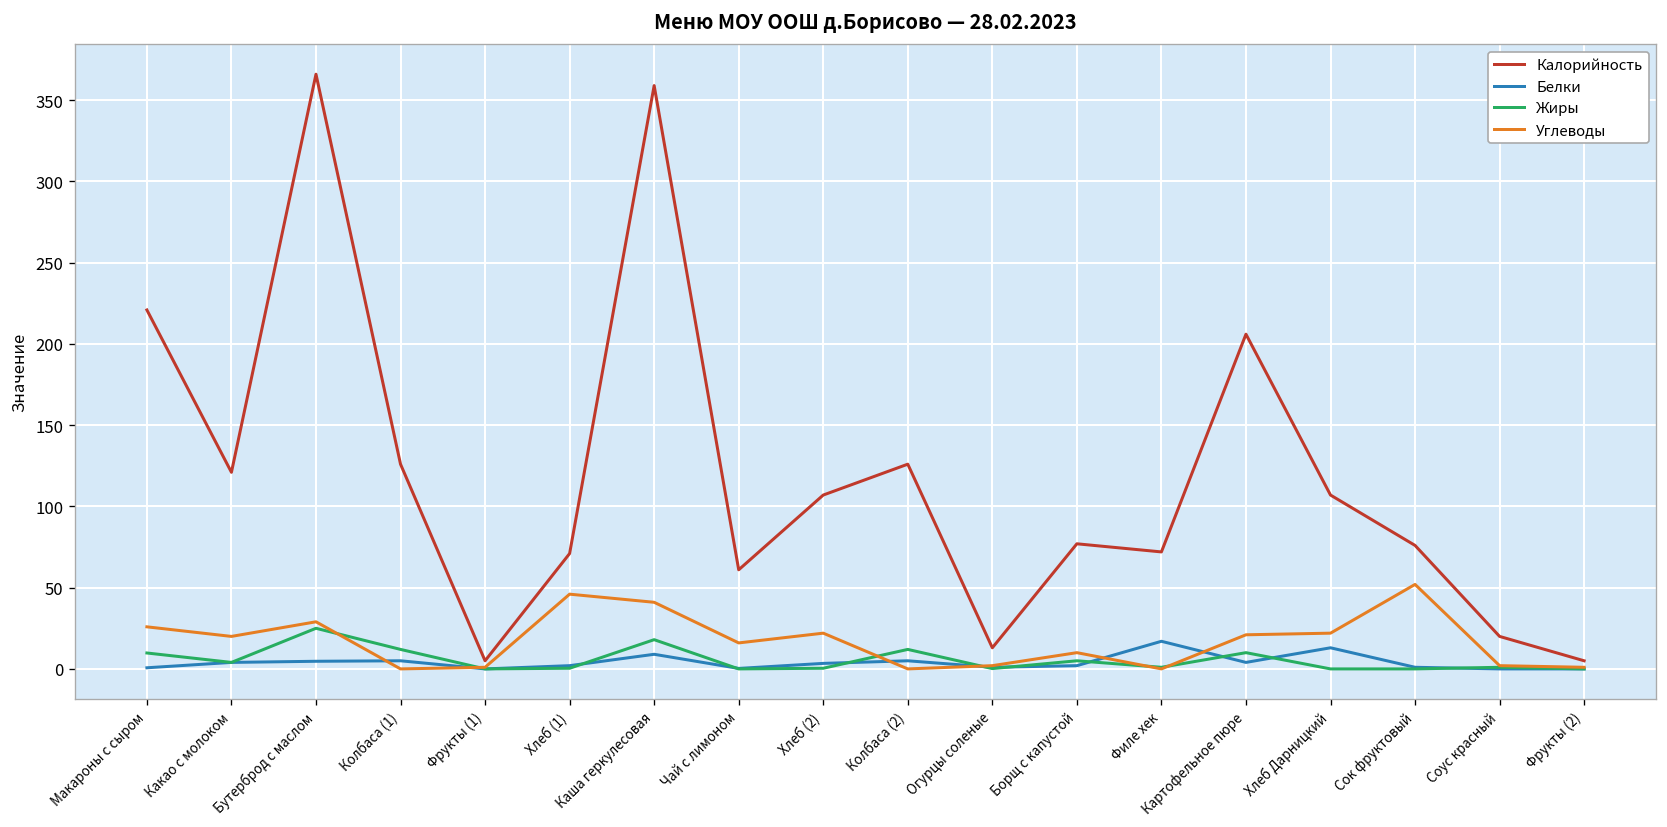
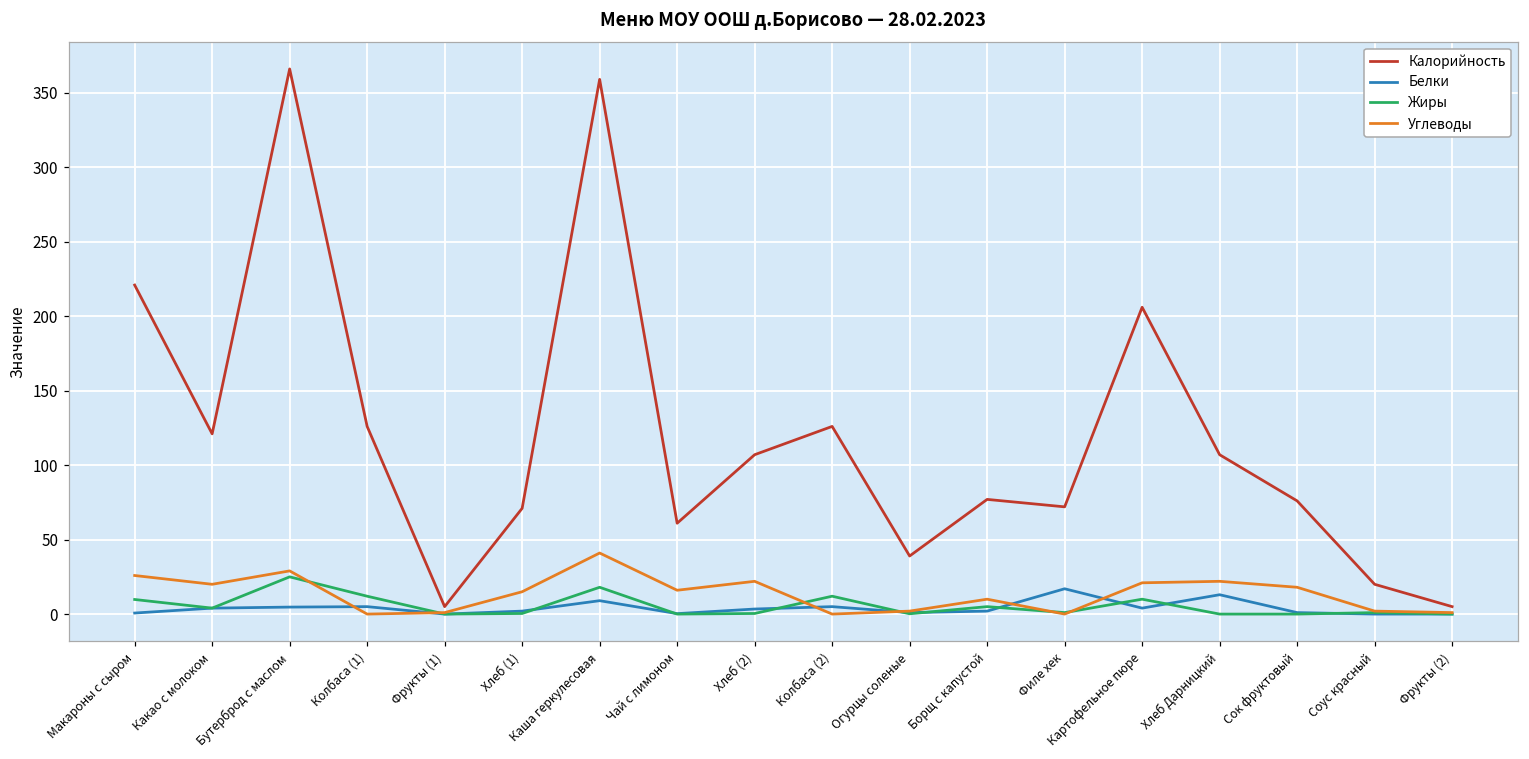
Углеводы, Хлеб (1): 46 -> 15
Калорийность, Огурцы соленые: 13 -> 39
Углеводы, Сок фруктовый: 52 -> 18
